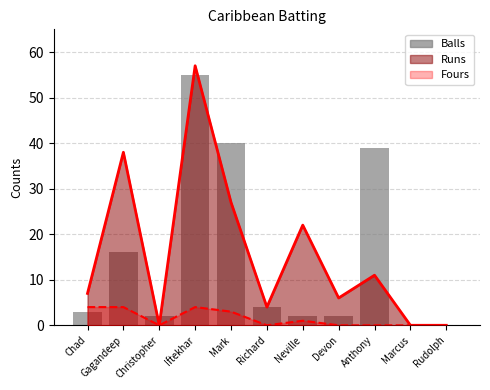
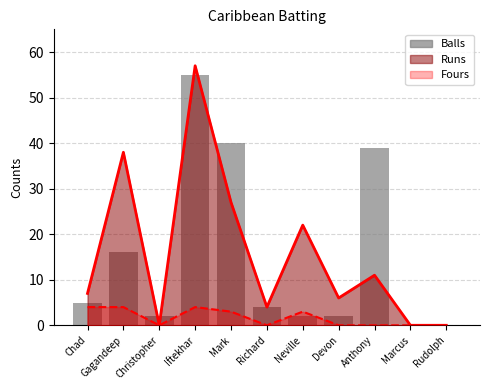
Balls, Chad: 3 -> 5
Fours, Neville: 1 -> 3
